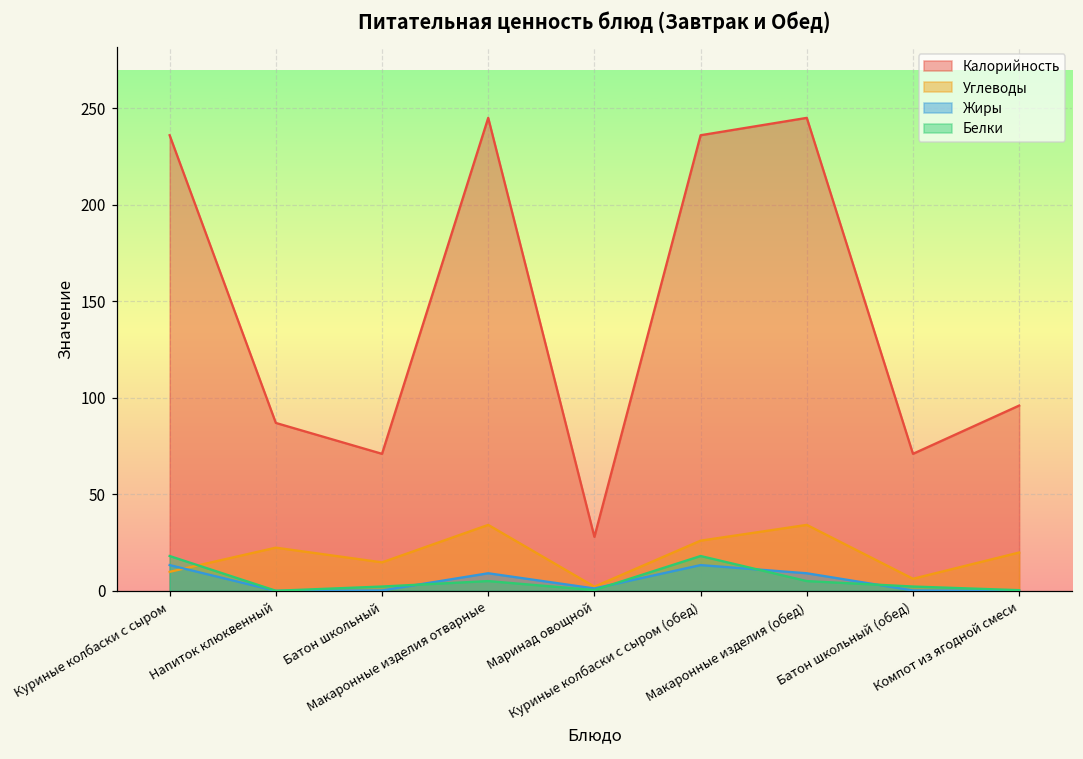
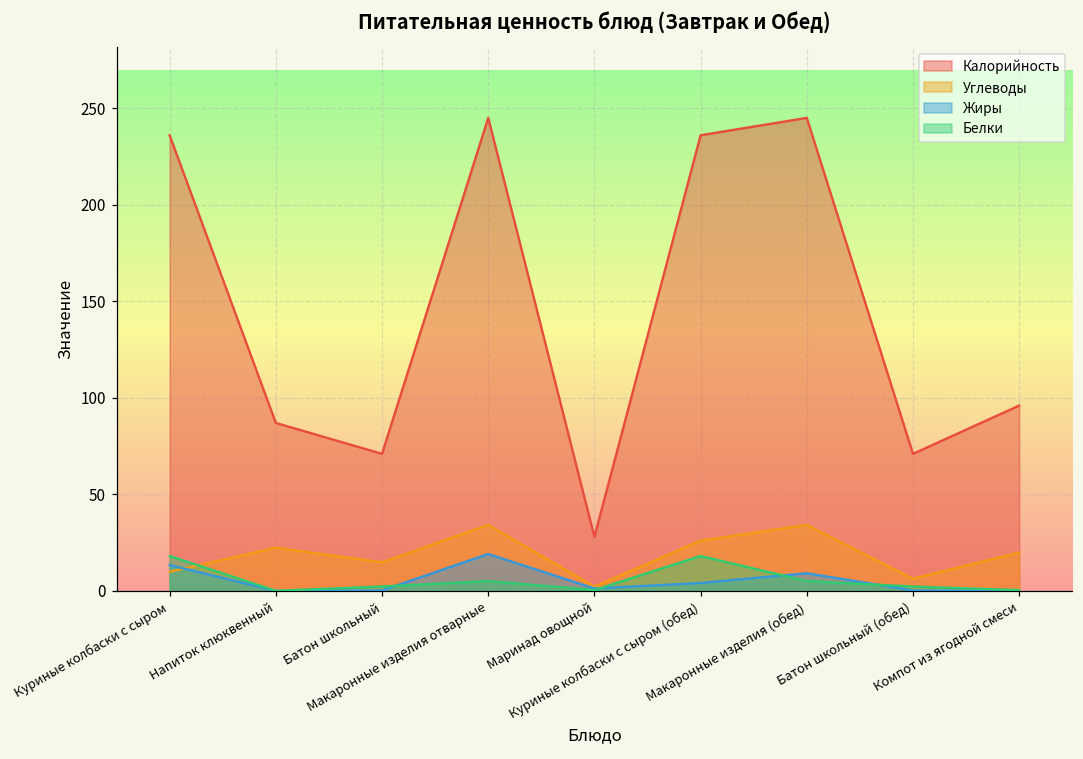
Жиры, Макаронные изделия отварные: 9 -> 19
Жиры, Куриные колбаски с сыром (обед): 13 -> 4
